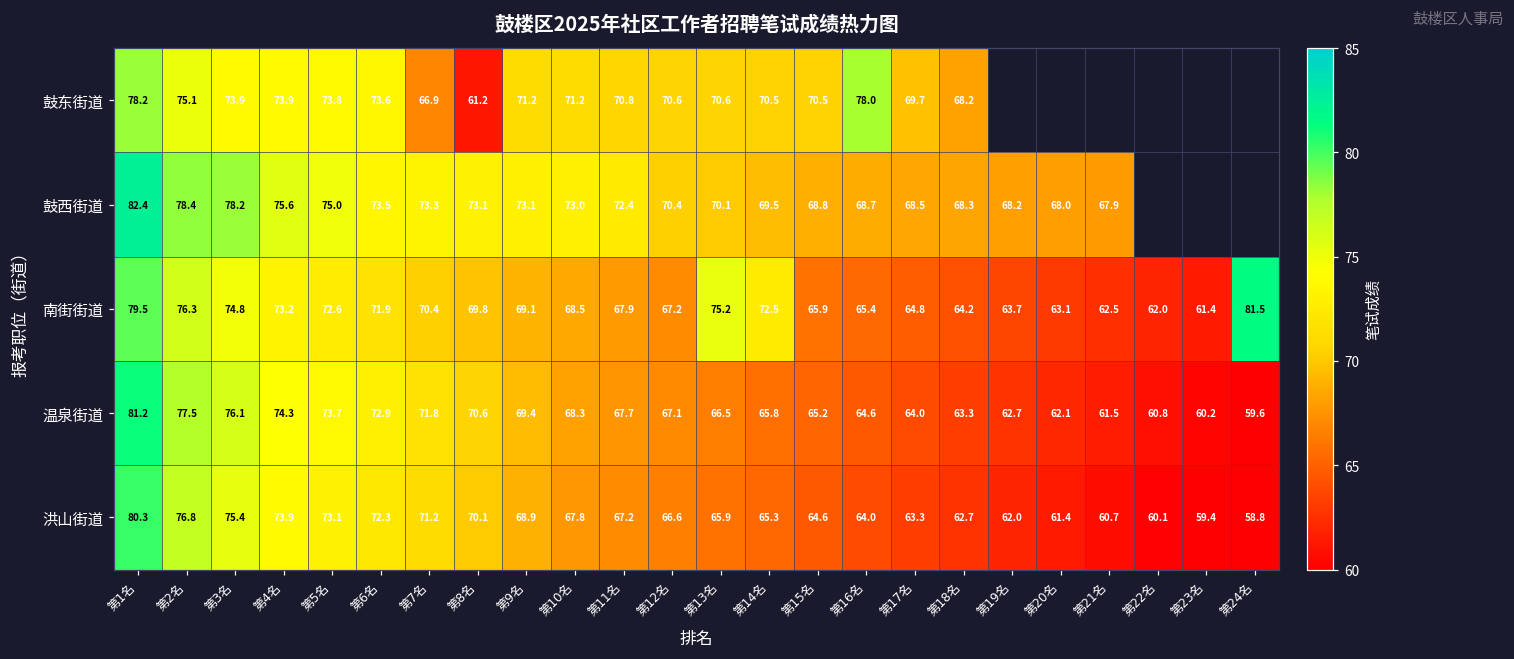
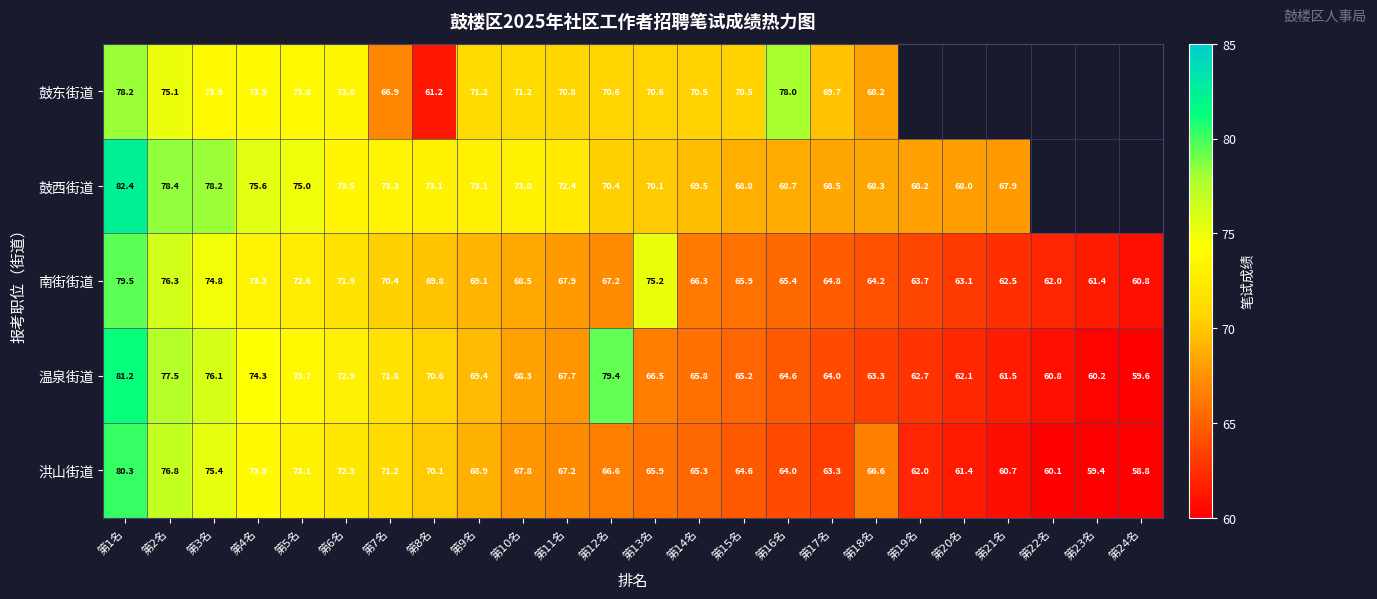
南街街道, 第14名: 72.5 -> 66.3
南街街道, 第24名: 81.5 -> 60.8
温泉街道, 第12名: 67.1 -> 79.4
洪山街道, 第18名: 62.7 -> 66.6
